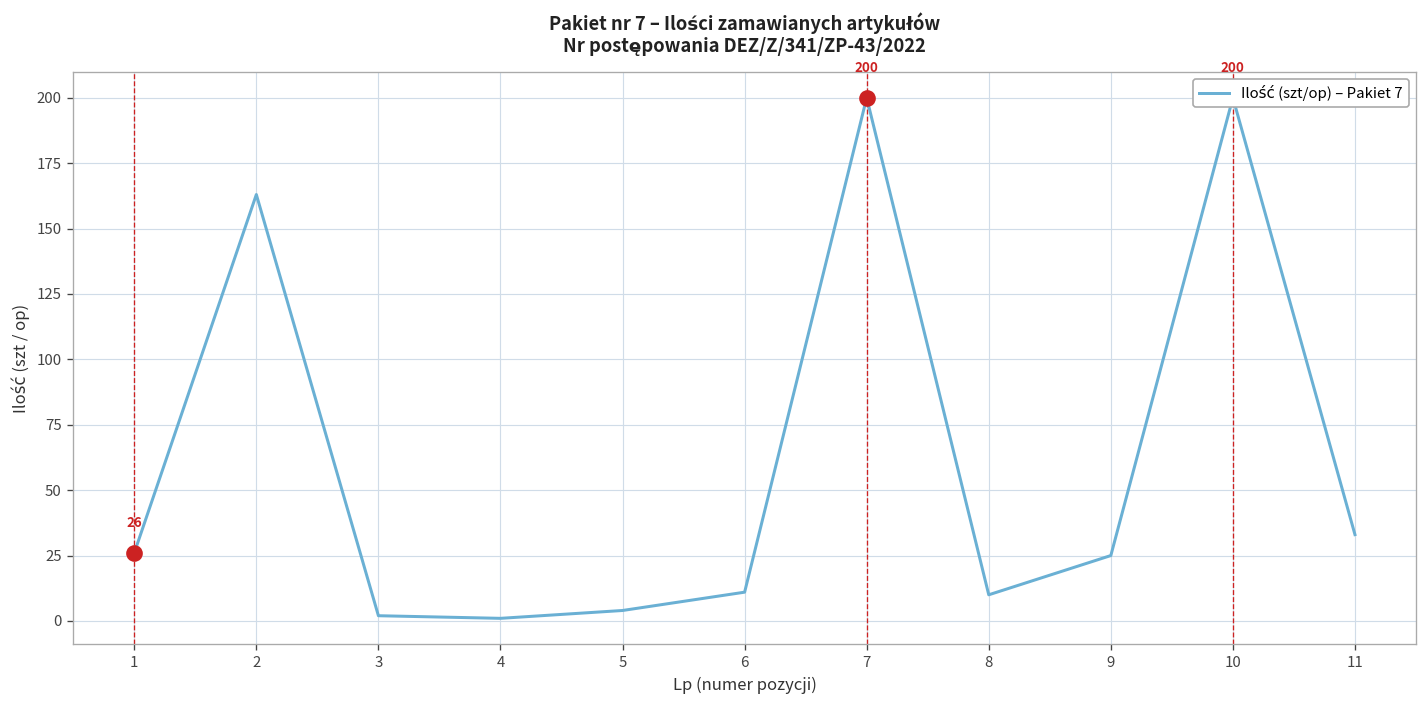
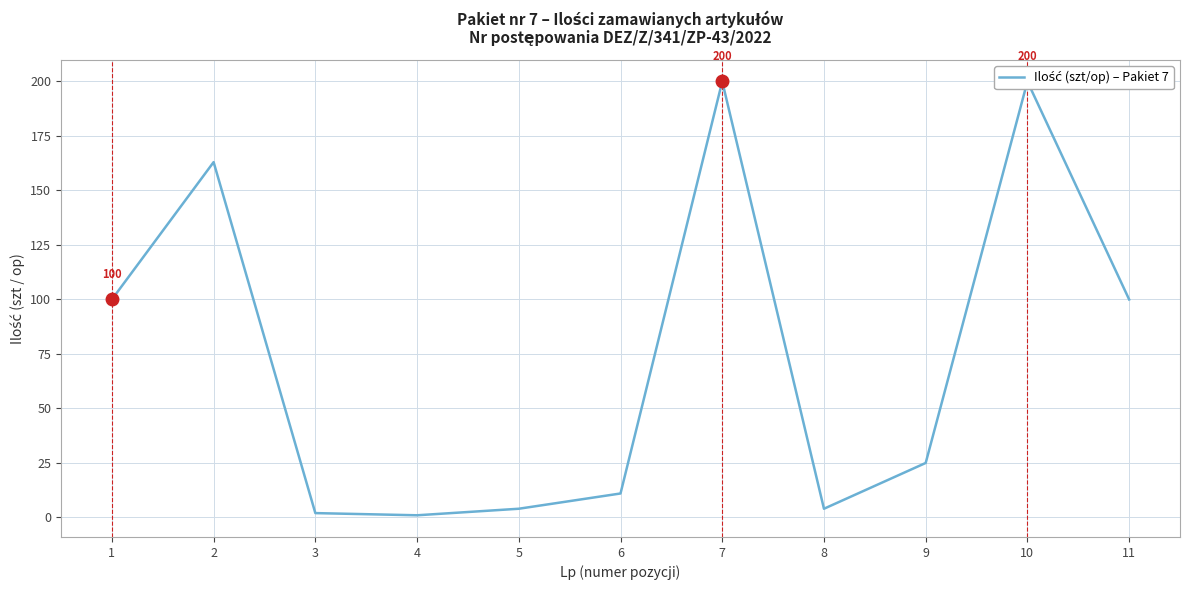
Ilość (szt/op) – Pakiet 7, 1: 26 -> 100
Ilość (szt/op) – Pakiet 7, 8: 10 -> 4
Ilość (szt/op) – Pakiet 7, 11: 33 -> 100
